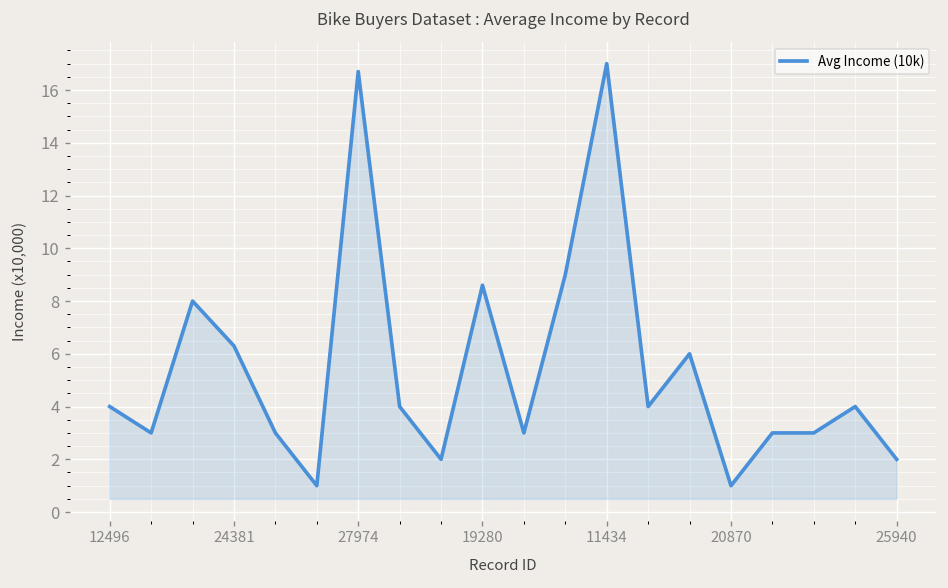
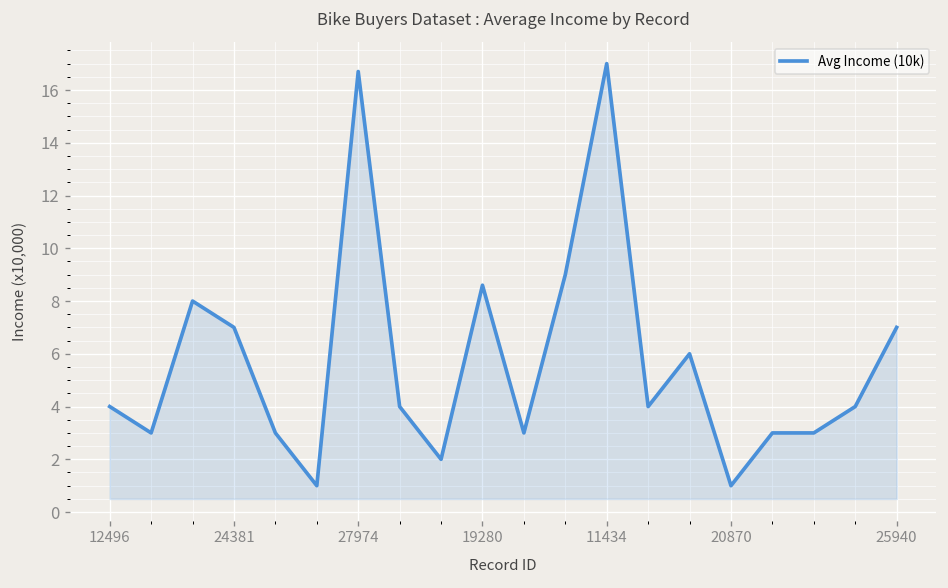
24381: 6.3 -> 7.0
25940: 2 -> 7
